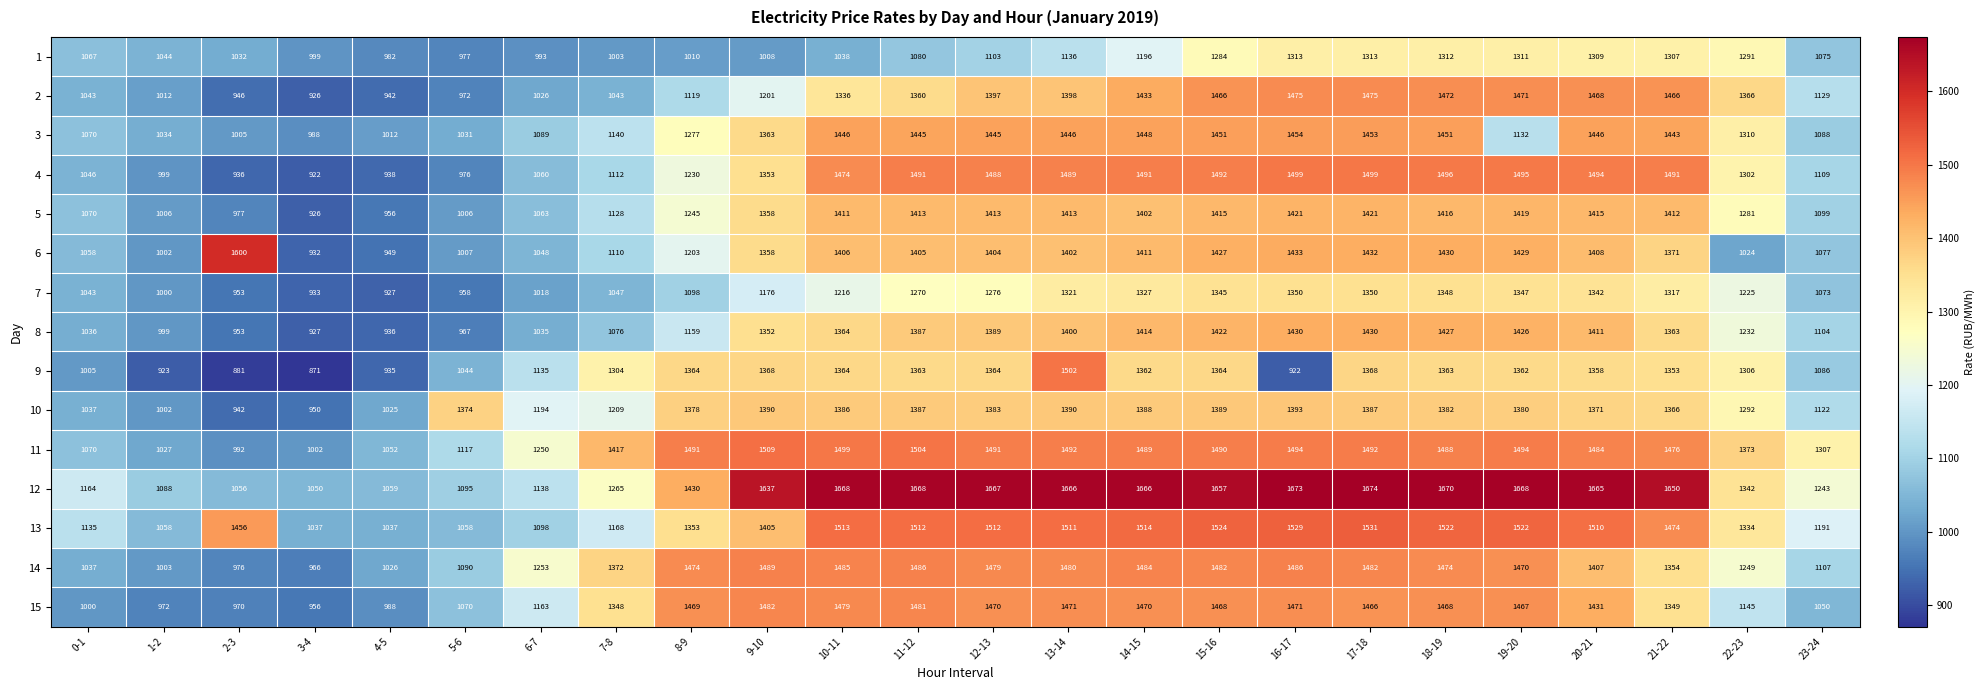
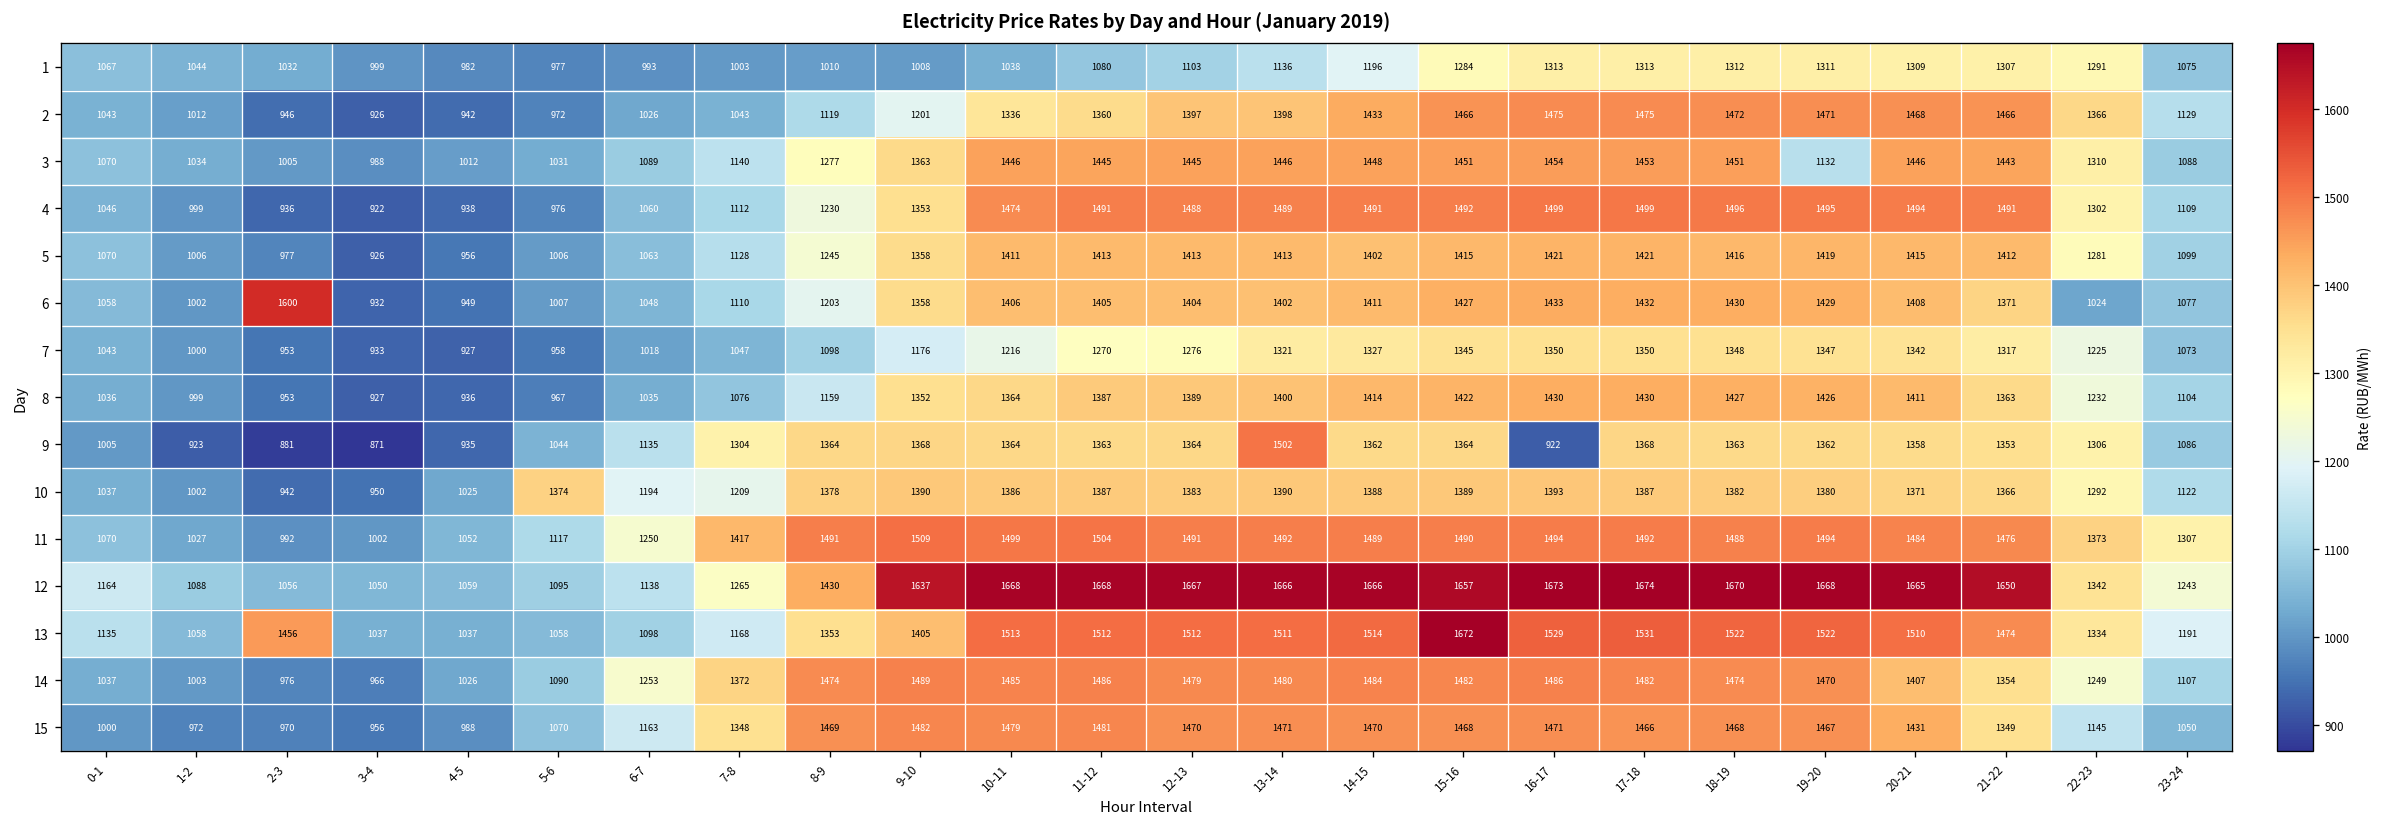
13, 15-16: 1524 -> 1672
